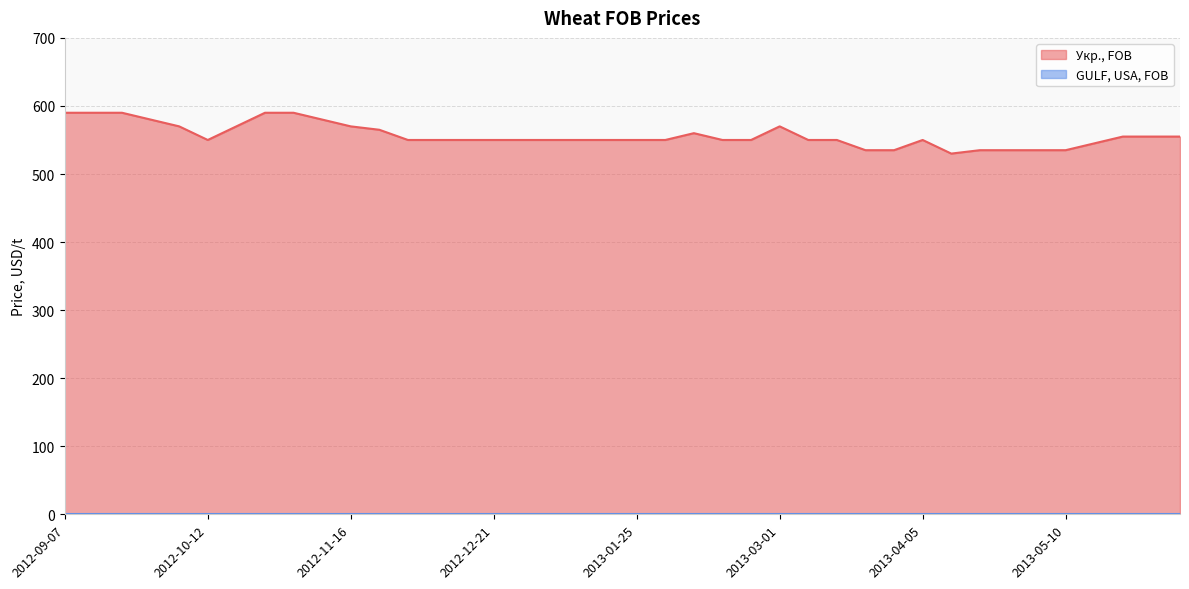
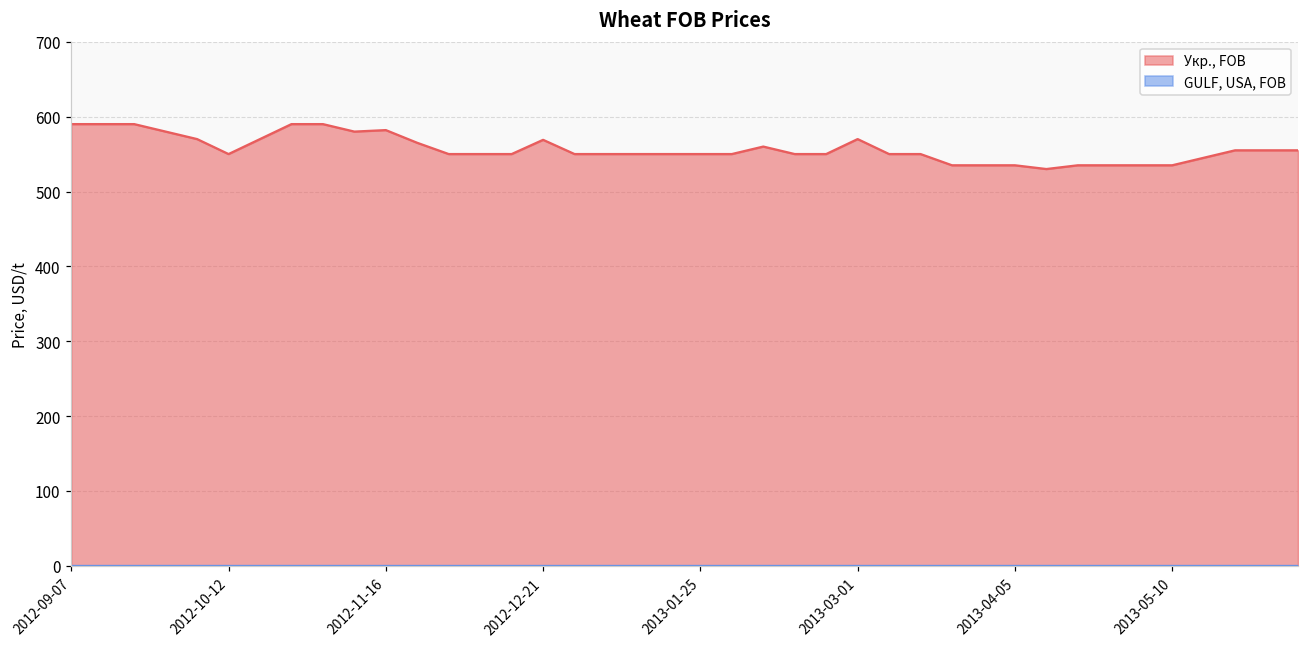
Укр., FOB, 2012-11-16: 570 -> 580
Укр., FOB, 2012-12-21: 550 -> 570
Укр., FOB, 2013-04-05: 550 -> 540
